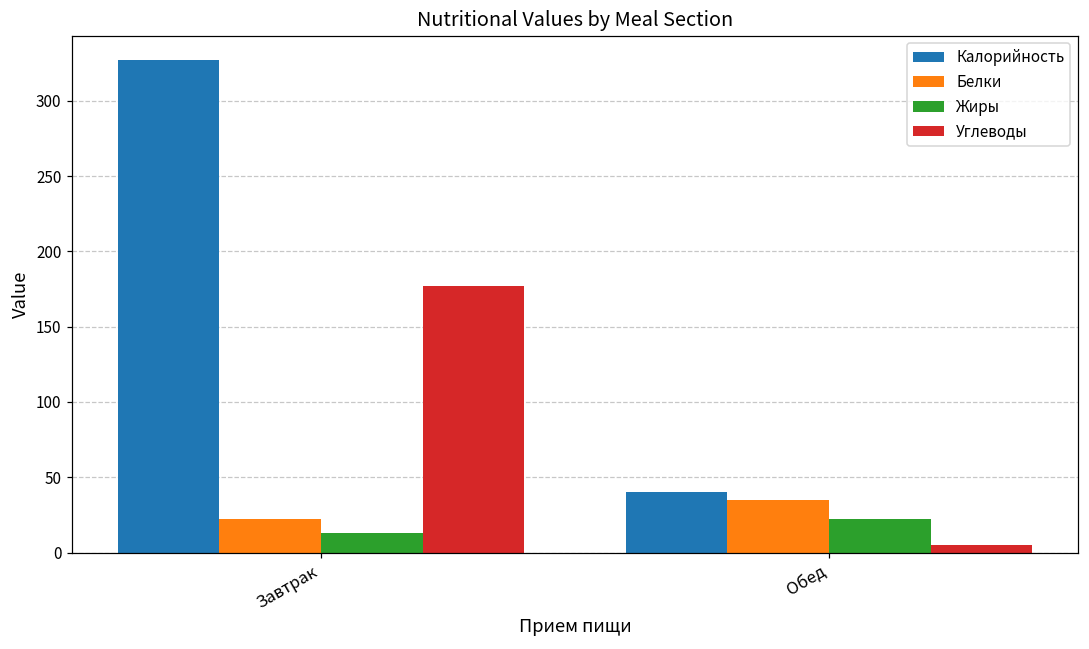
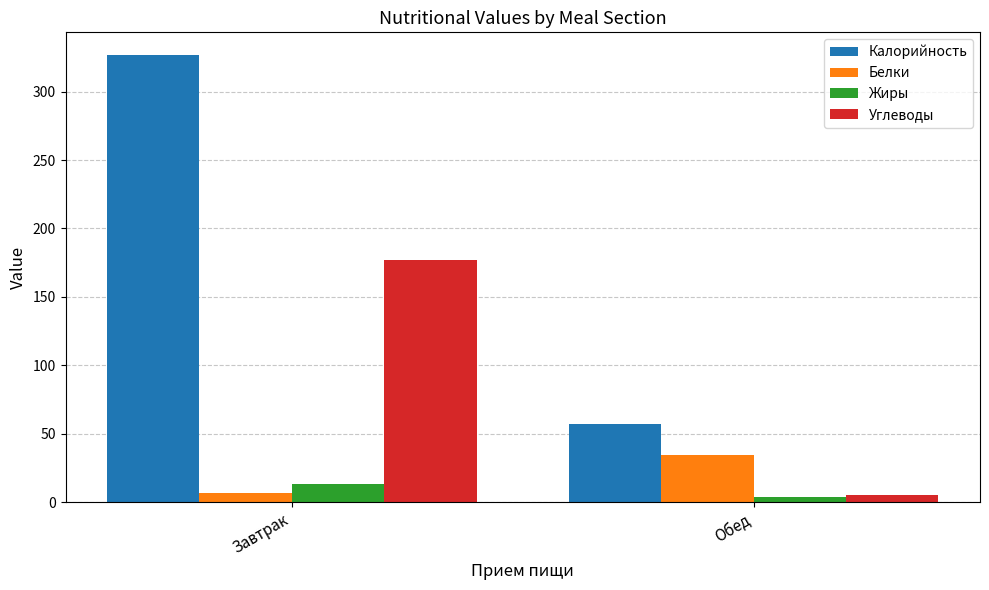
Белки, Завтрак: 22 -> 7
Калорийность, Обед: 40 -> 57
Жиры, Обед: 23 -> 4
